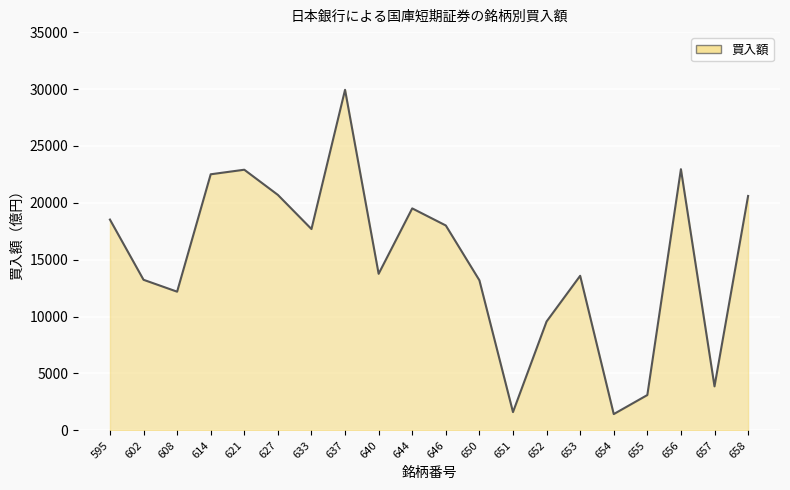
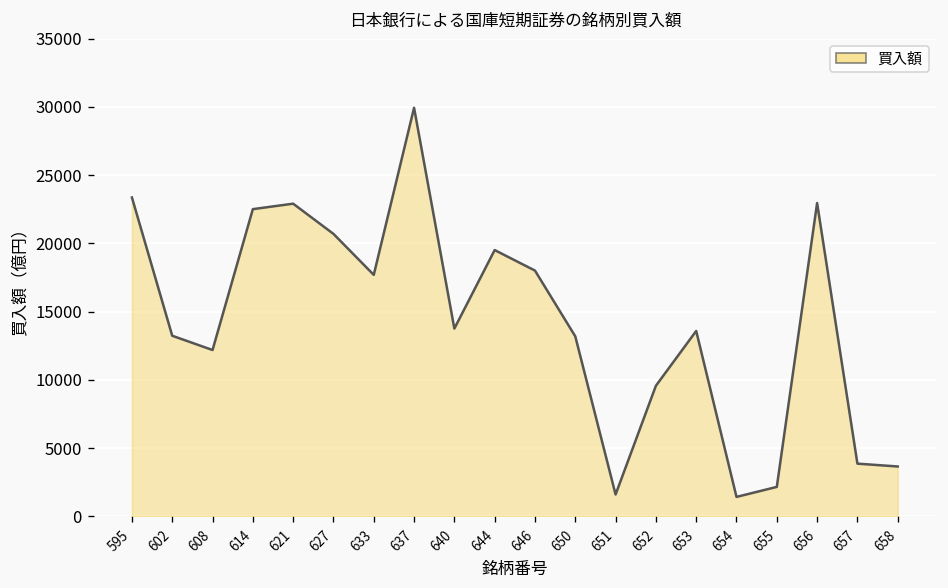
595: 18500 -> 23400
655: 3100 -> 2200
658: 20600 -> 3700
